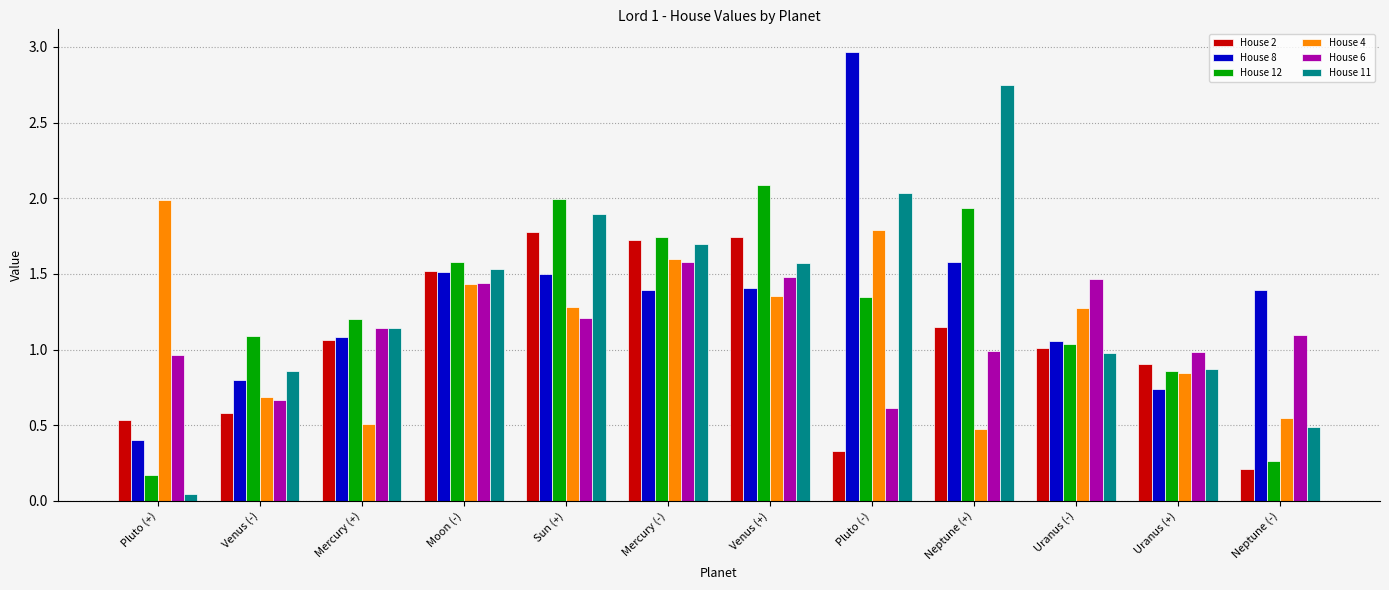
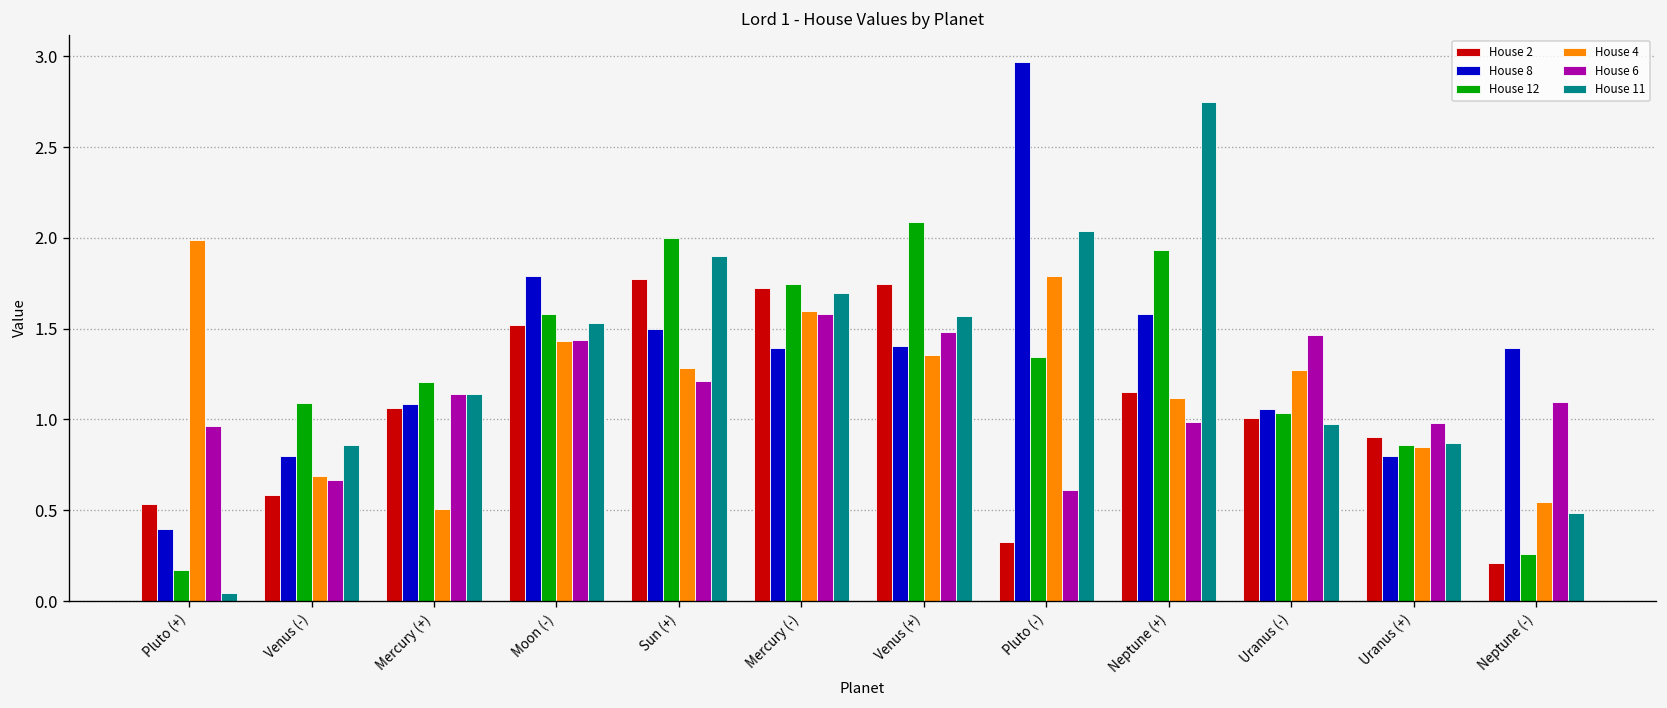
House 8, Moon (-): 1.51 -> 1.79
House 4, Neptune (+): 0.48 -> 1.12
House 8, Uranus (+): 0.74 -> 0.80
